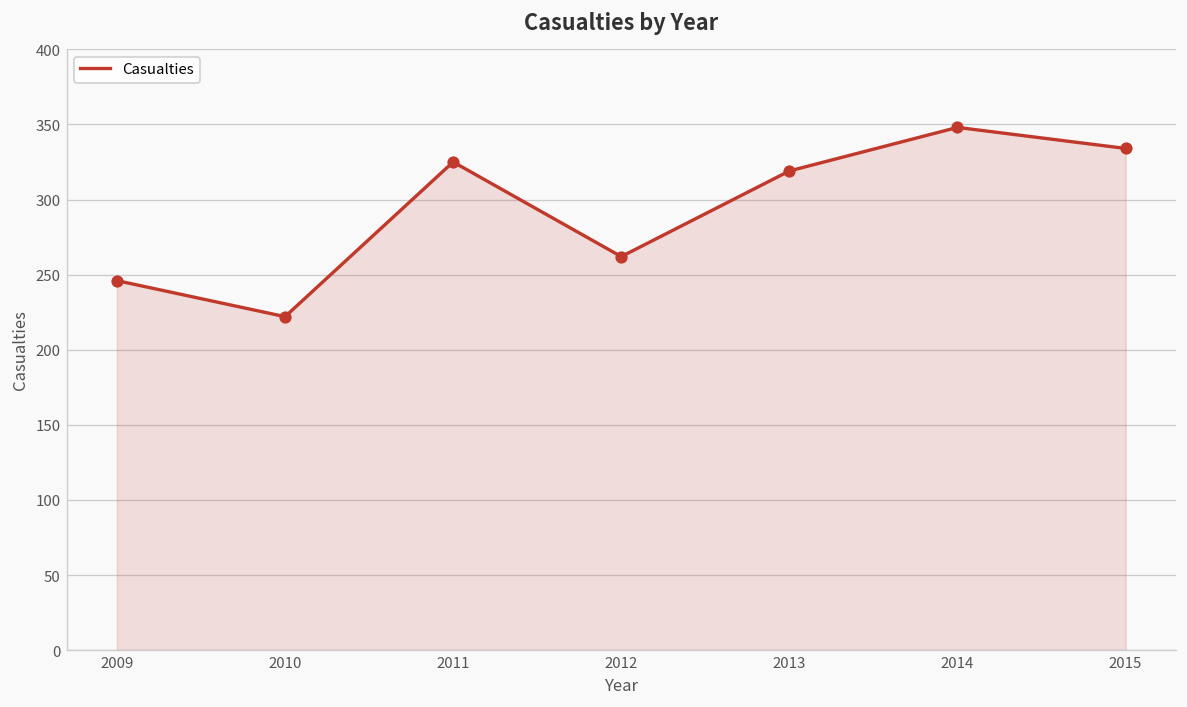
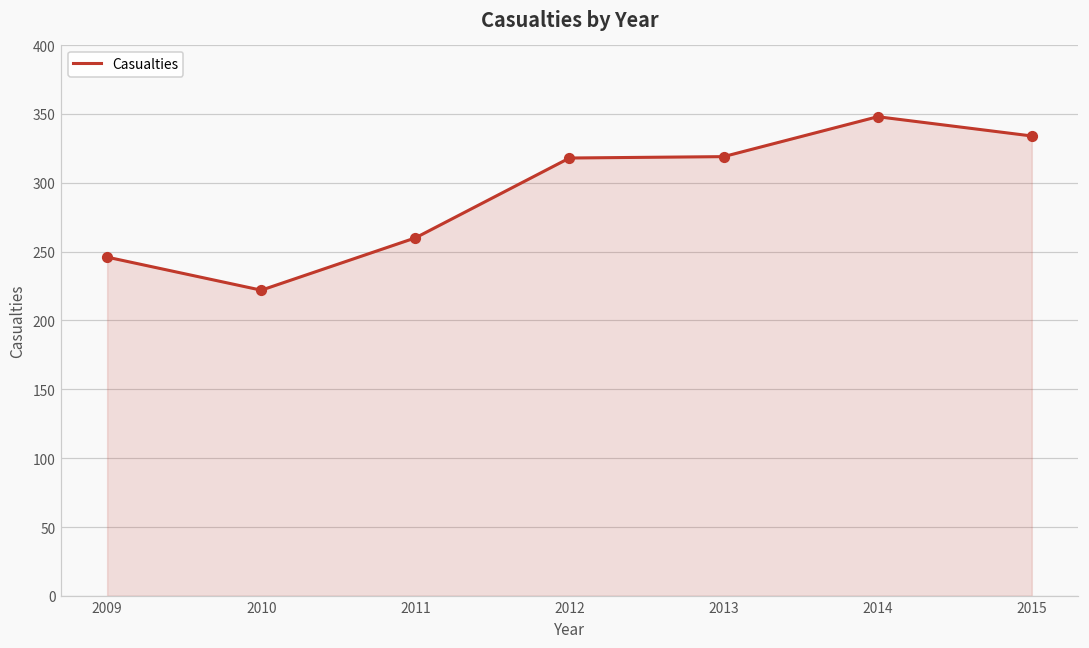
2011: 325 -> 260
2012: 262 -> 318
